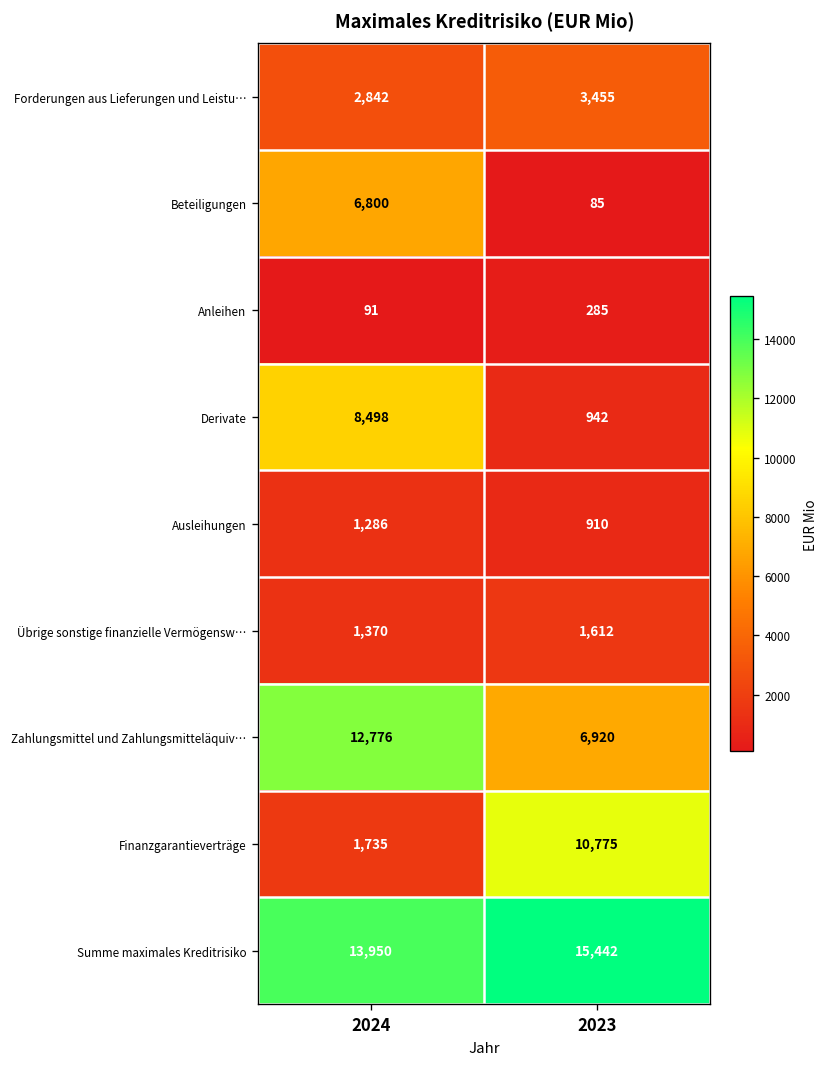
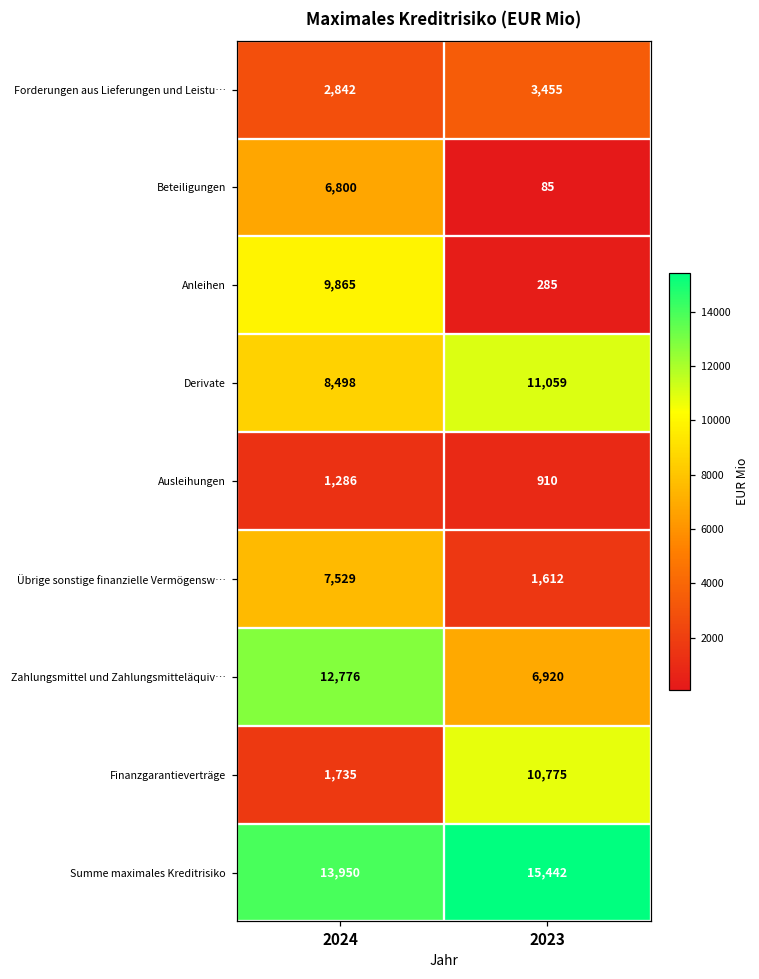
Anleihen, 2024: 91 -> 9,865
Derivate, 2023: 942 -> 11,059
Übrige sonstige finanzielle Vermögensw…, 2024: 1,370 -> 7,529
